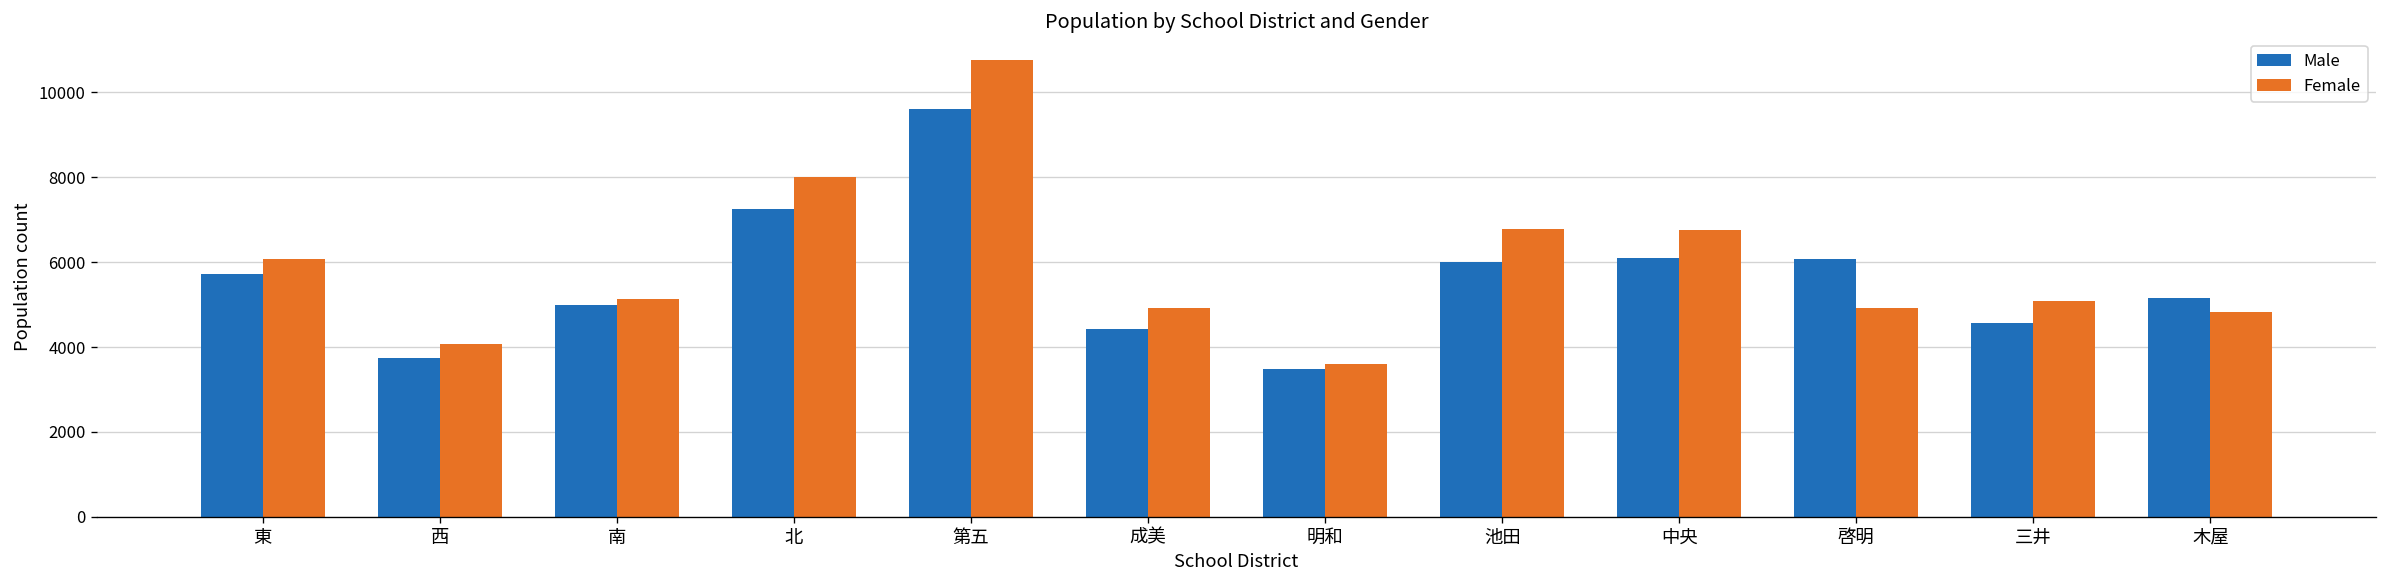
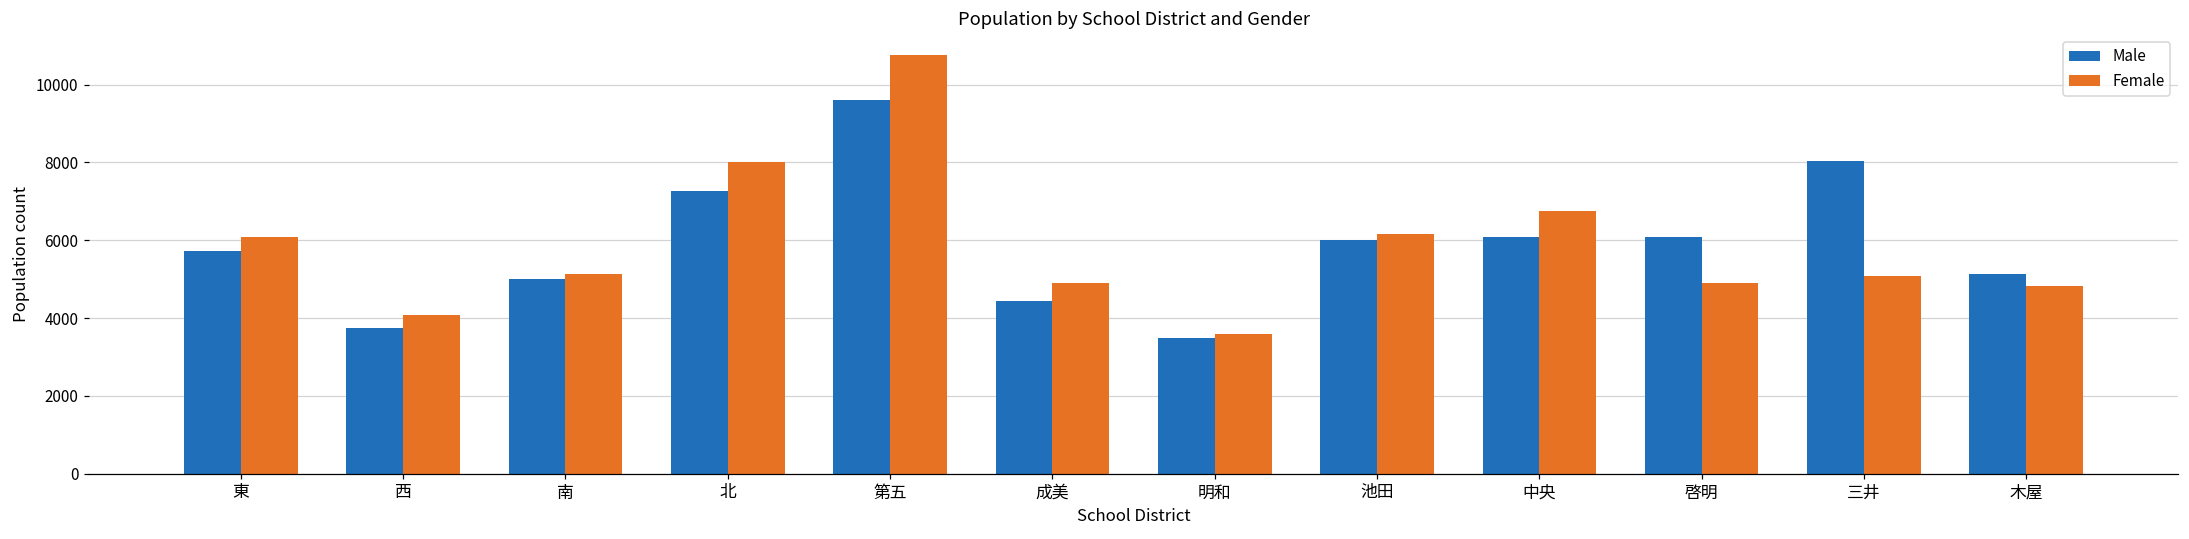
Female, 池田: 6800 -> 6200
Male, 三井: 4600 -> 8000
